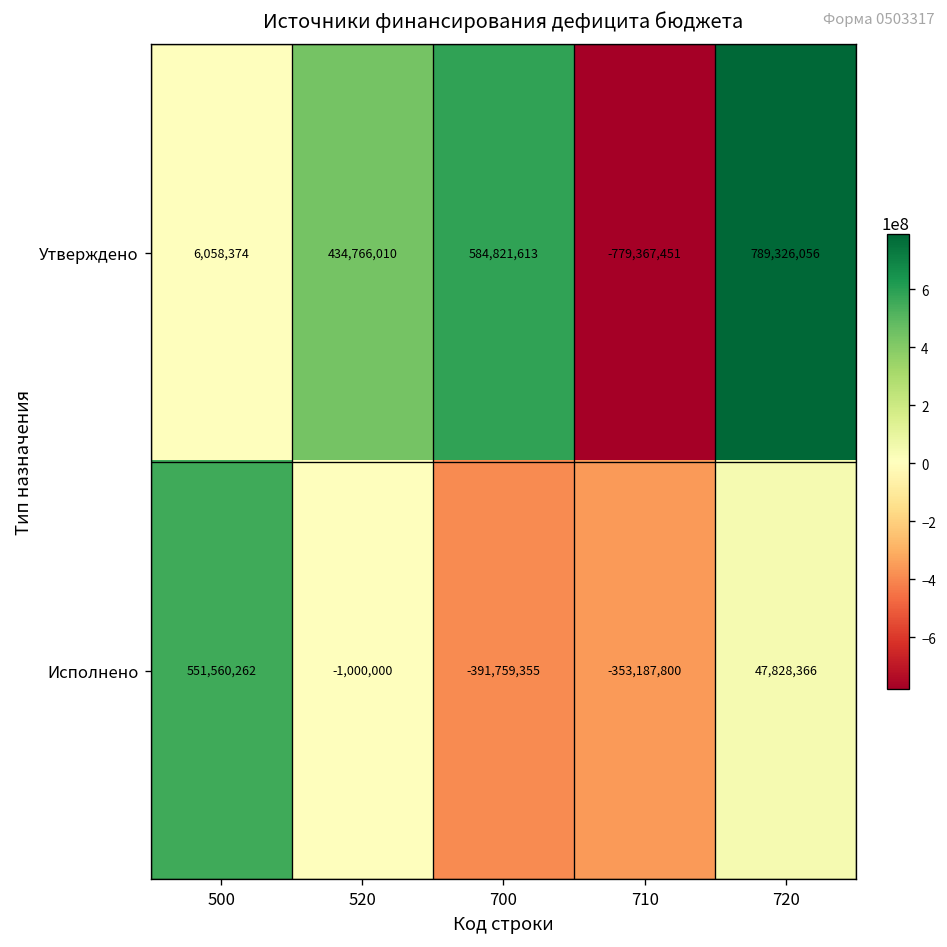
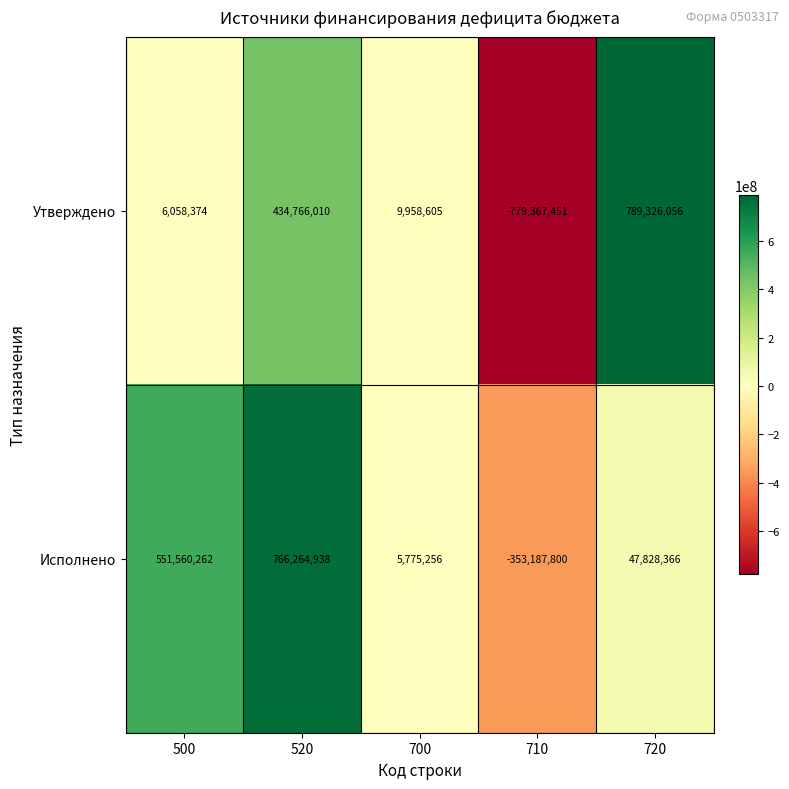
Утверждено, 700: 584,821,613 -> 9,958,605
Исполнено, 520: -1,000,000 -> 766,264,938
Исполнено, 700: -391,759,355 -> 5,775,256
